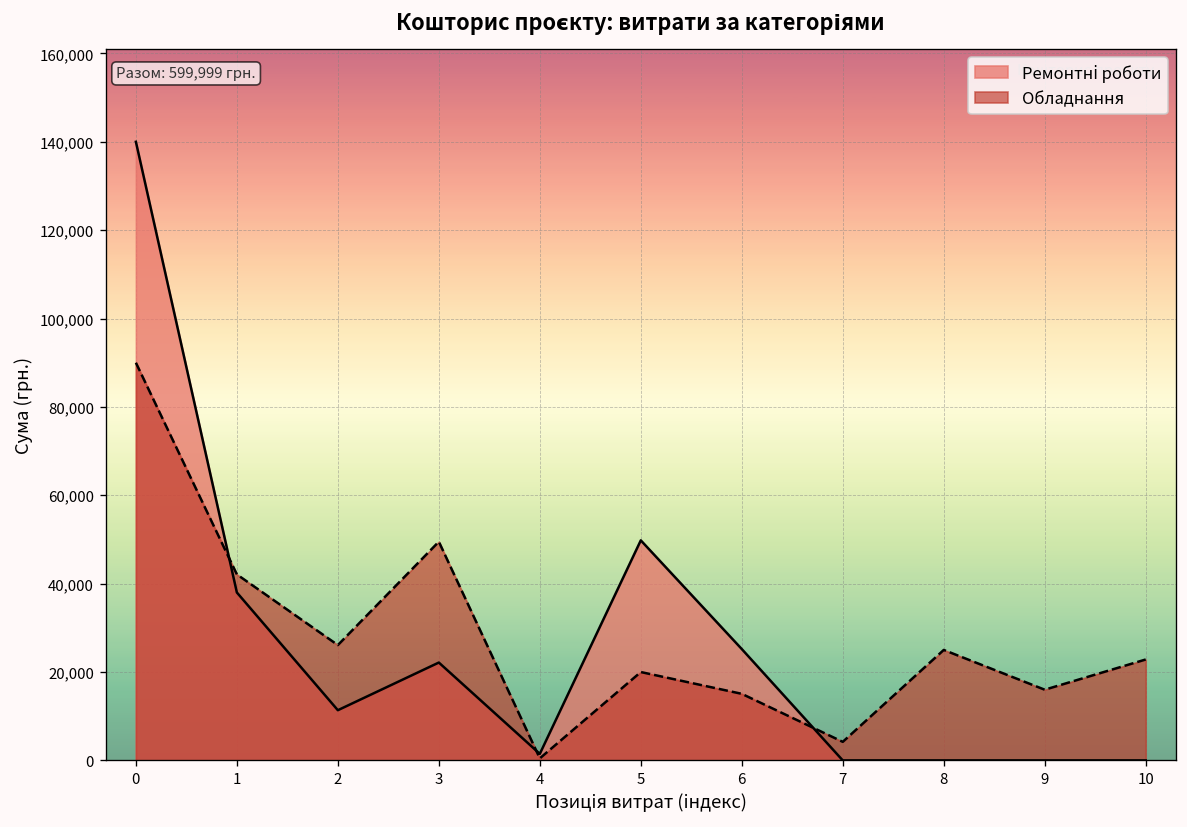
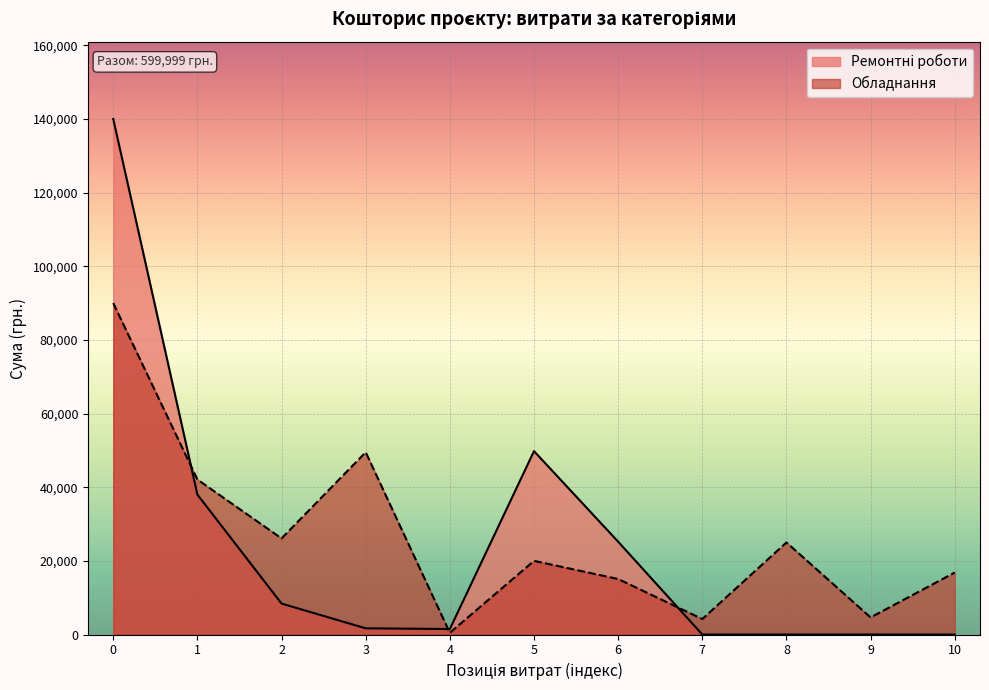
Ремонтні роботи, 2: 11,000 -> 8,000
Ремонтні роботи, 3: 22,000 -> 2,000
Обладнання, 9: 16,000 -> 5,000
Обладнання, 10: 23,000 -> 17,000
